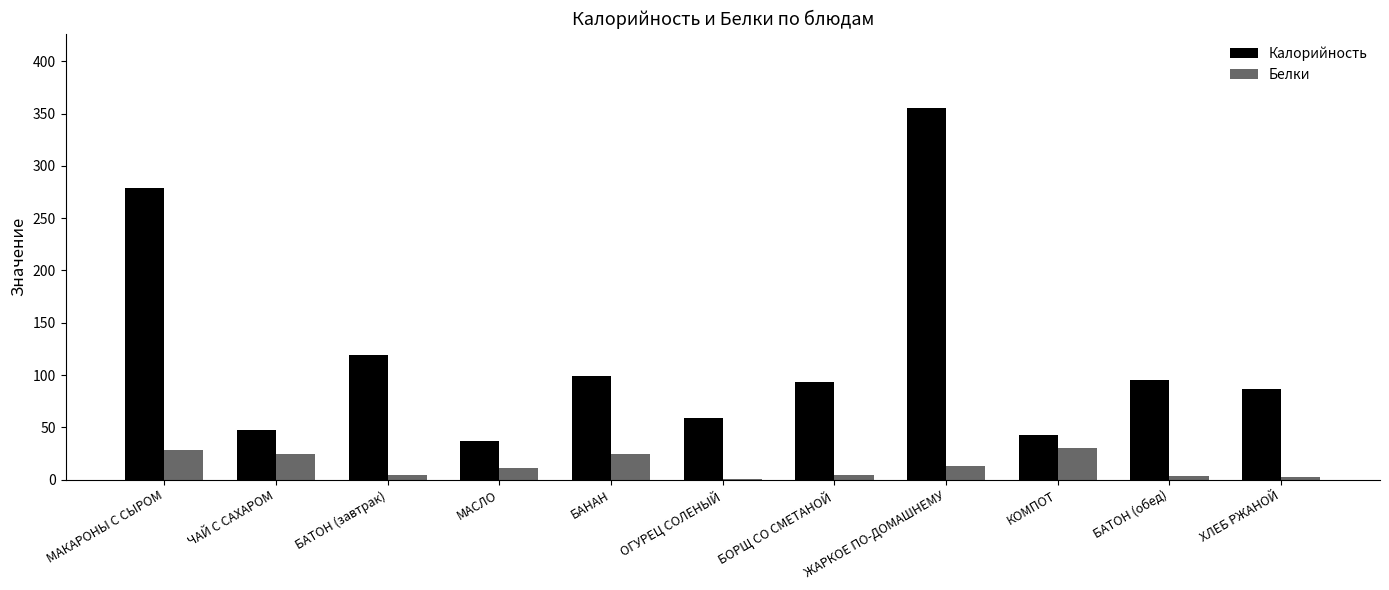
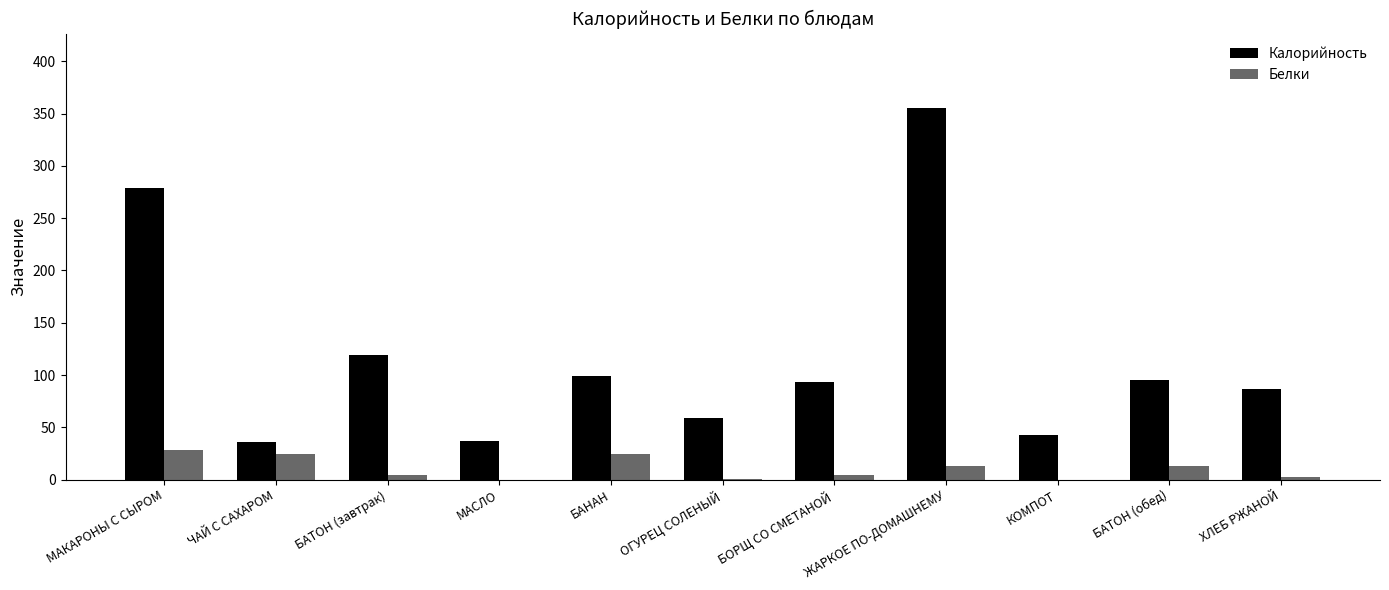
Калорийность, ЧАЙ С САХАРОМ: 47 -> 36
Белки, МАСЛО: 12 -> 0
Белки, КОМПОТ: 30 -> 0
Белки, БАТОН (обед): 3 -> 13
